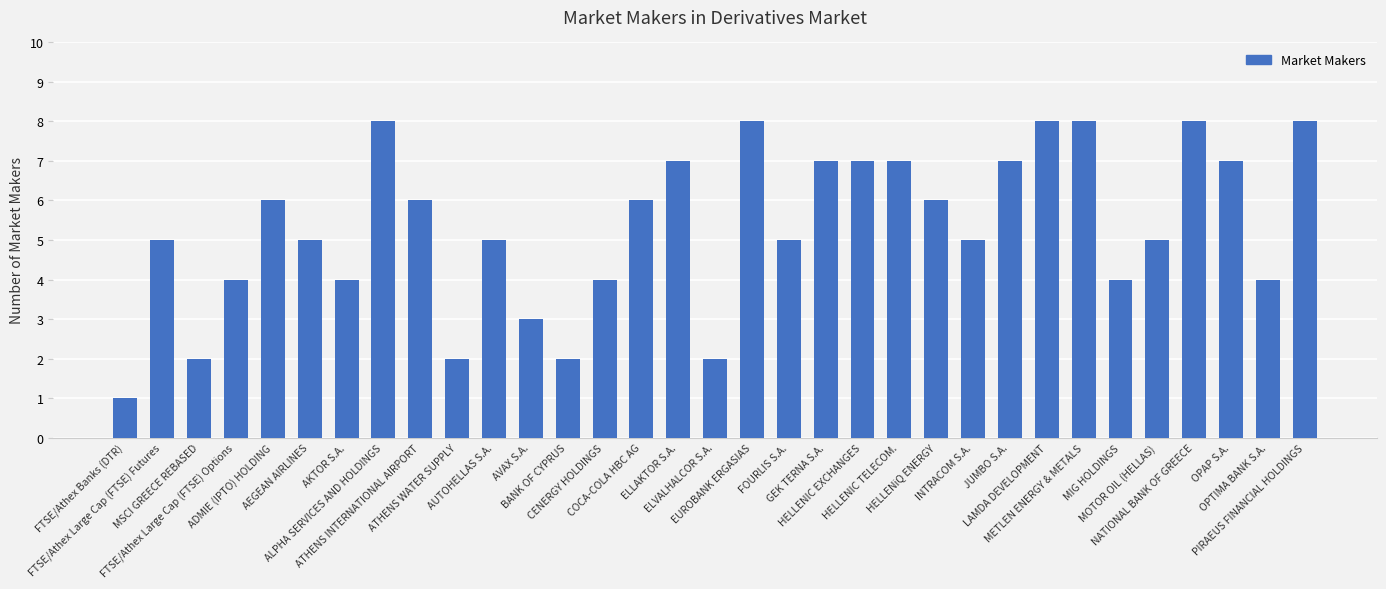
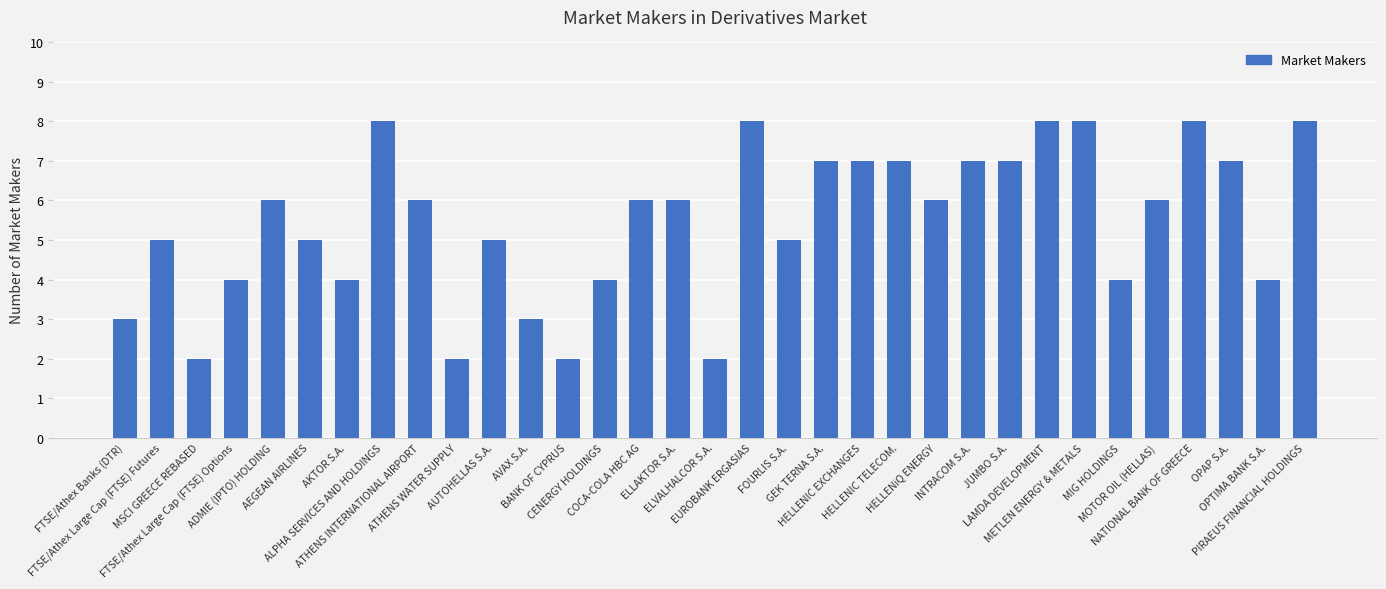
FTSE/Athex Banks (DTR): 1 -> 3
ELLAKTOR S.A.: 7 -> 6
INTRACOM S.A.: 5 -> 7
MOTOR OIL (HELLAS): 5 -> 6
